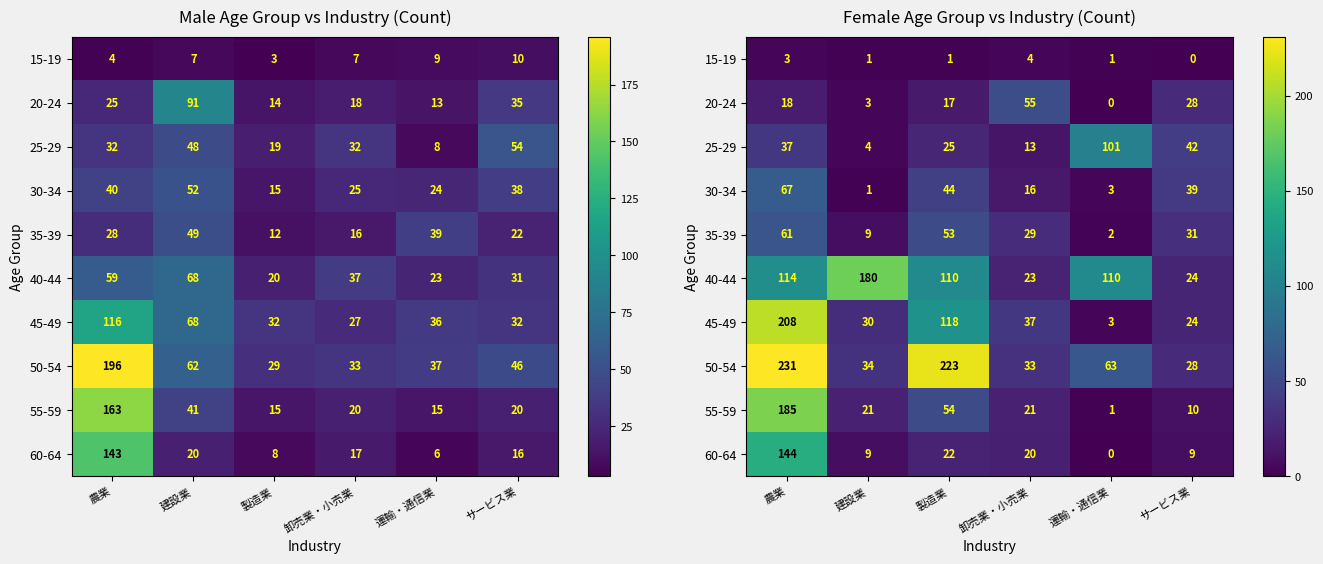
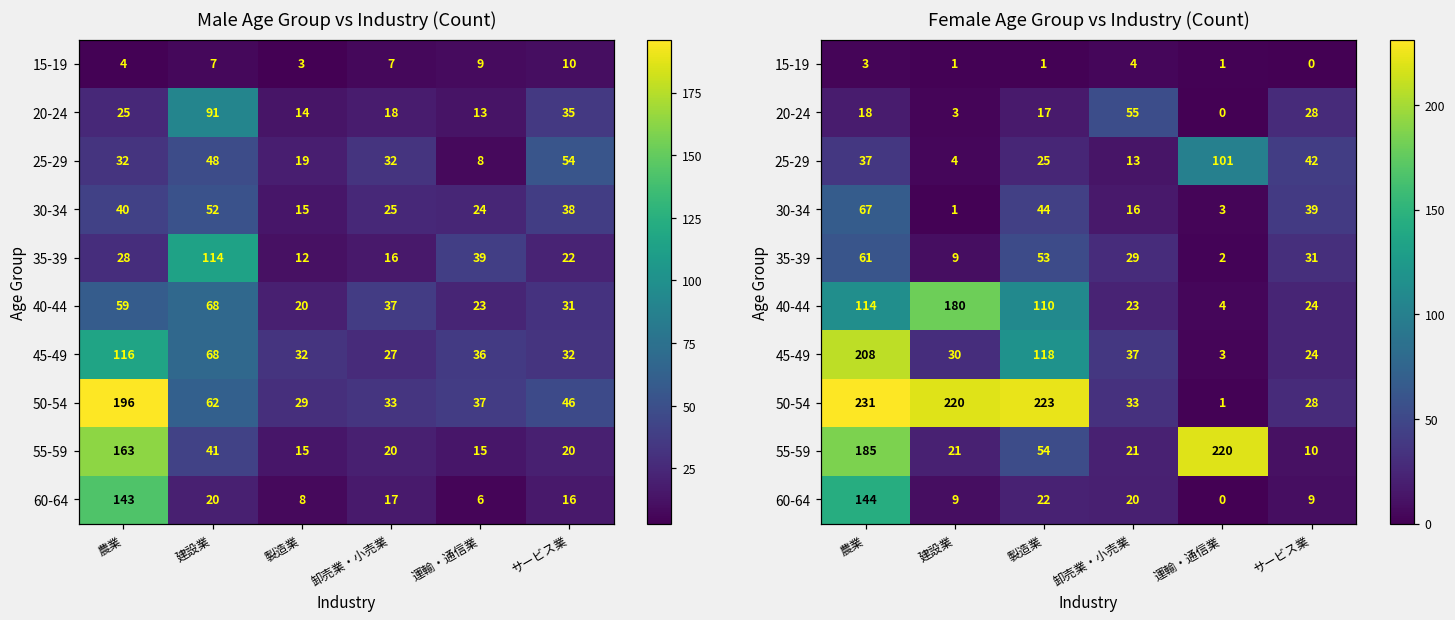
Male Age Group vs Industry (Count), 35-39, 建設業: 49 -> 114
Female Age Group vs Industry (Count), 40-44, 運輸・通信業: 110 -> 4
Female Age Group vs Industry (Count), 50-54, 建設業: 34 -> 220
Female Age Group vs Industry (Count), 50-54, 運輸・通信業: 63 -> 1
Female Age Group vs Industry (Count), 55-59, 運輸・通信業: 1 -> 220
